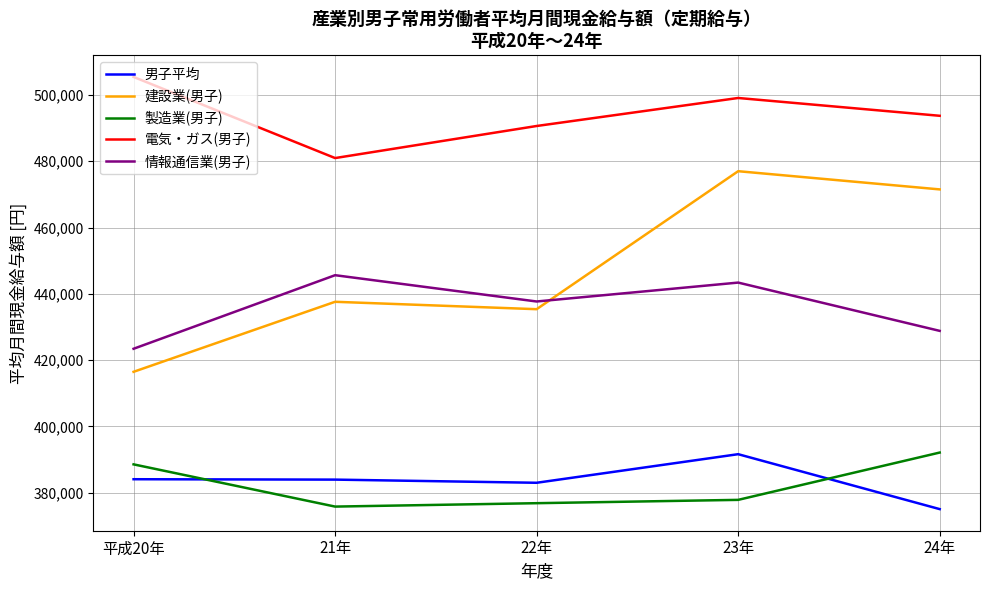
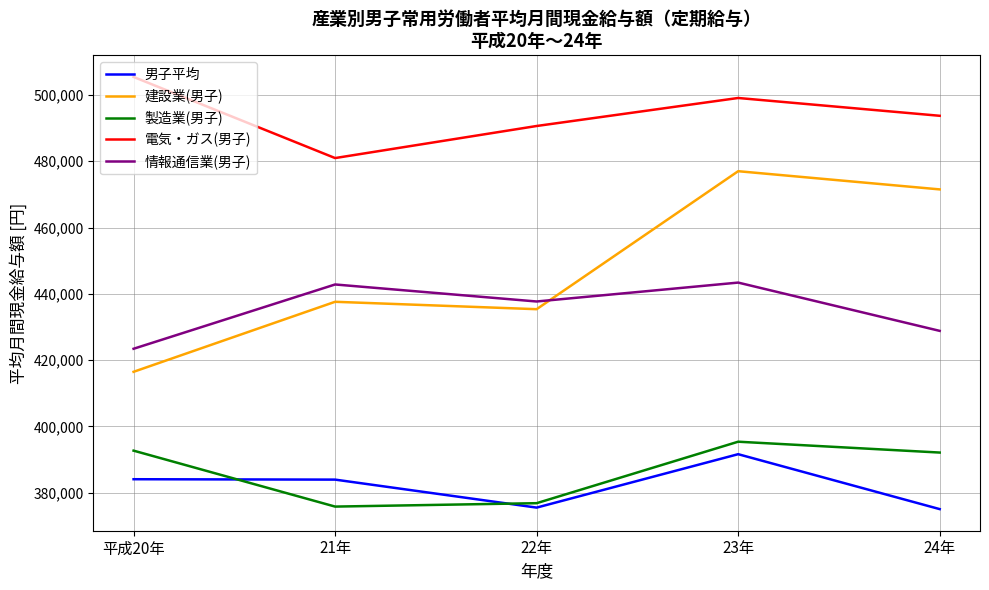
製造業(男子), 平成20年: 389,000 -> 393,000
情報通信業(男子), 21年: 446,000 -> 443,000
男子平均, 22年: 383,000 -> 376,000
製造業(男子), 23年: 378,000 -> 395,000
